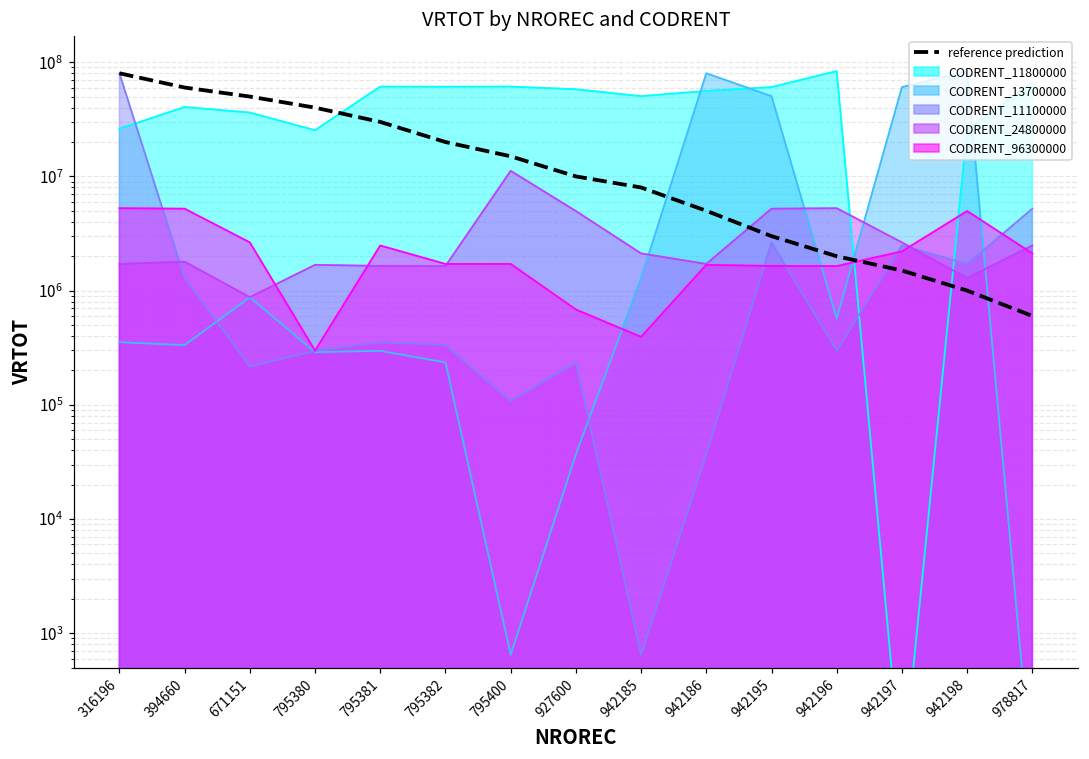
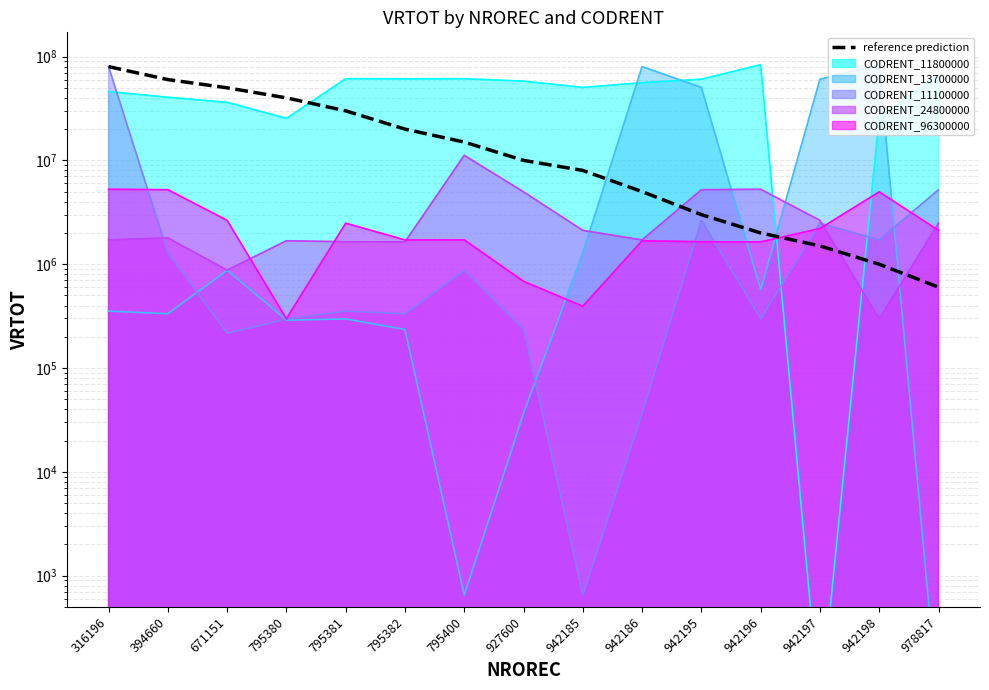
CODRENT_11800000, 316196: 26000000 -> 50000000
CODRENT_11100000, 795400: 110000 -> 900000
CODRENT_24800000, 942198: 1300000 -> 300000
